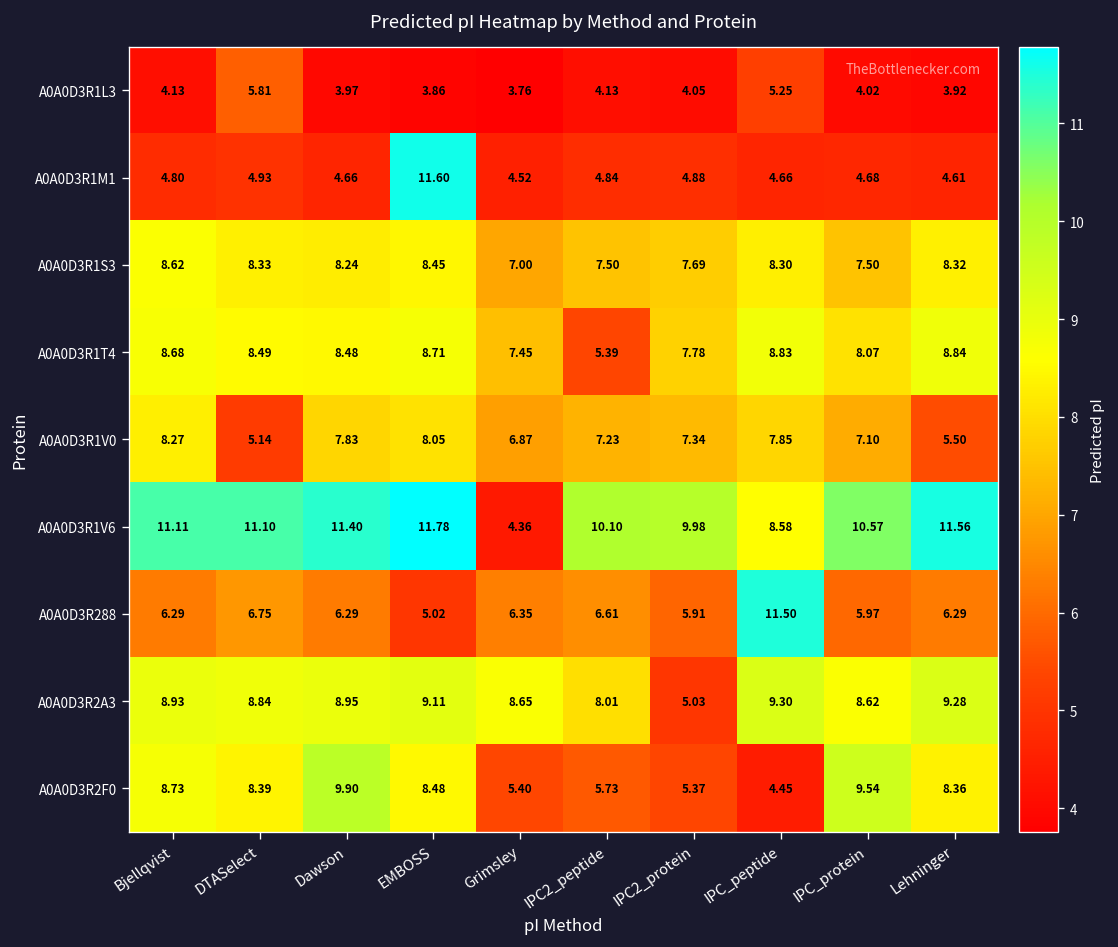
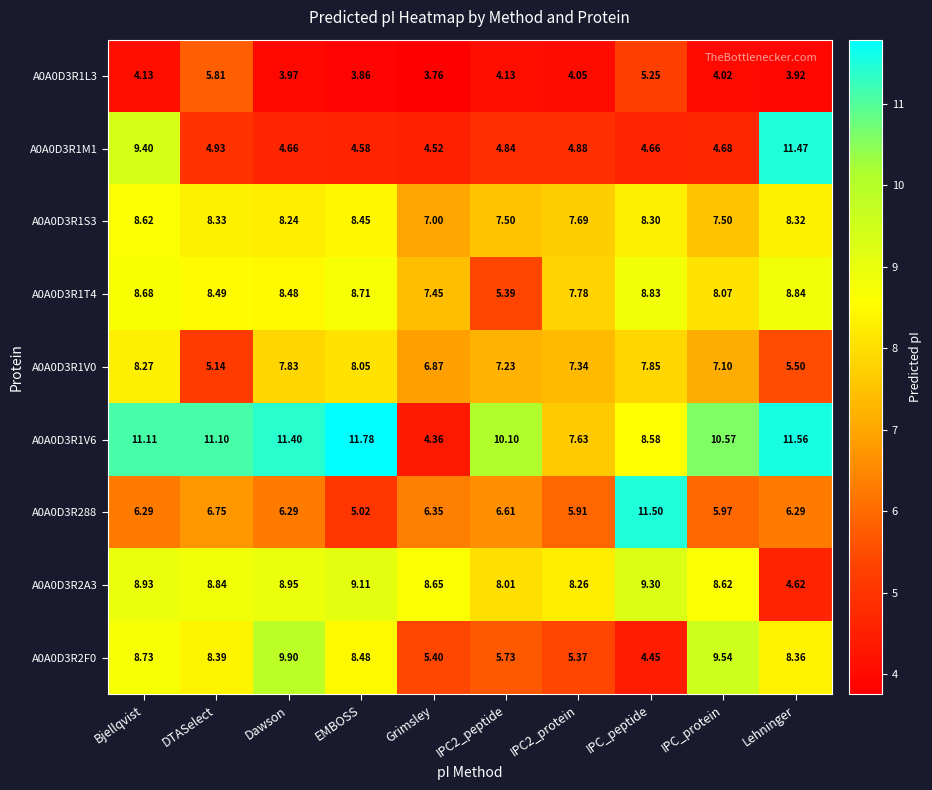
A0A0D3R1M1, Bjellqvist: 4.80 -> 9.40
A0A0D3R1M1, EMBOSS: 11.60 -> 4.58
A0A0D3R1M1, Lehninger: 4.61 -> 11.47
A0A0D3R1V6, IPC2_protein: 9.98 -> 7.63
A0A0D3R2A3, IPC2_protein: 5.03 -> 8.26
A0A0D3R2A3, Lehninger: 9.28 -> 4.62
